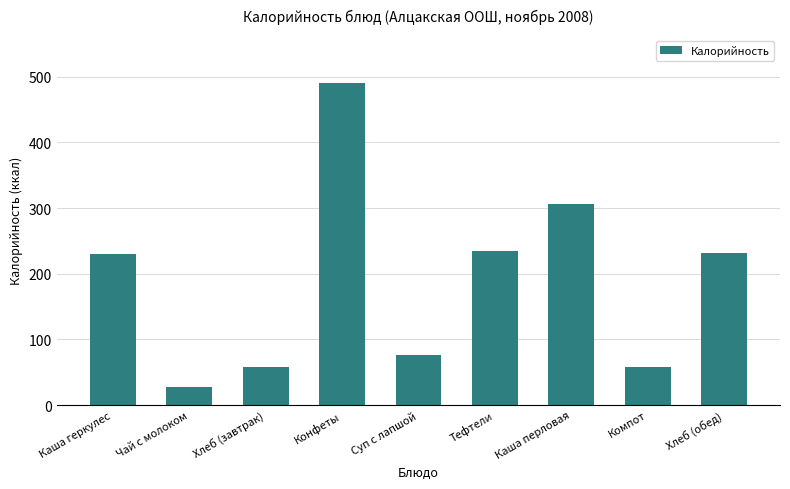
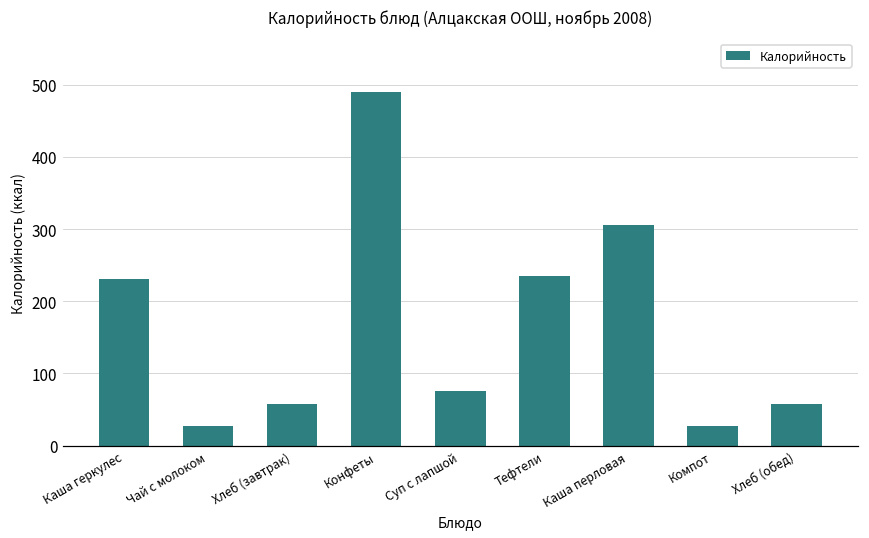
Компот: 60 -> 30
Хлеб (обед): 230 -> 60
